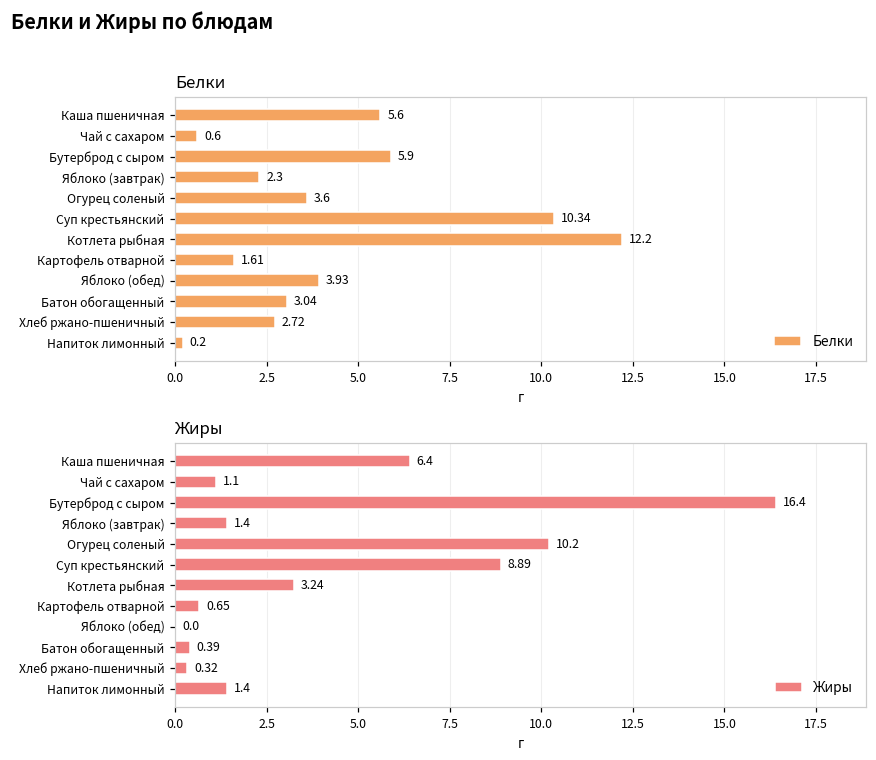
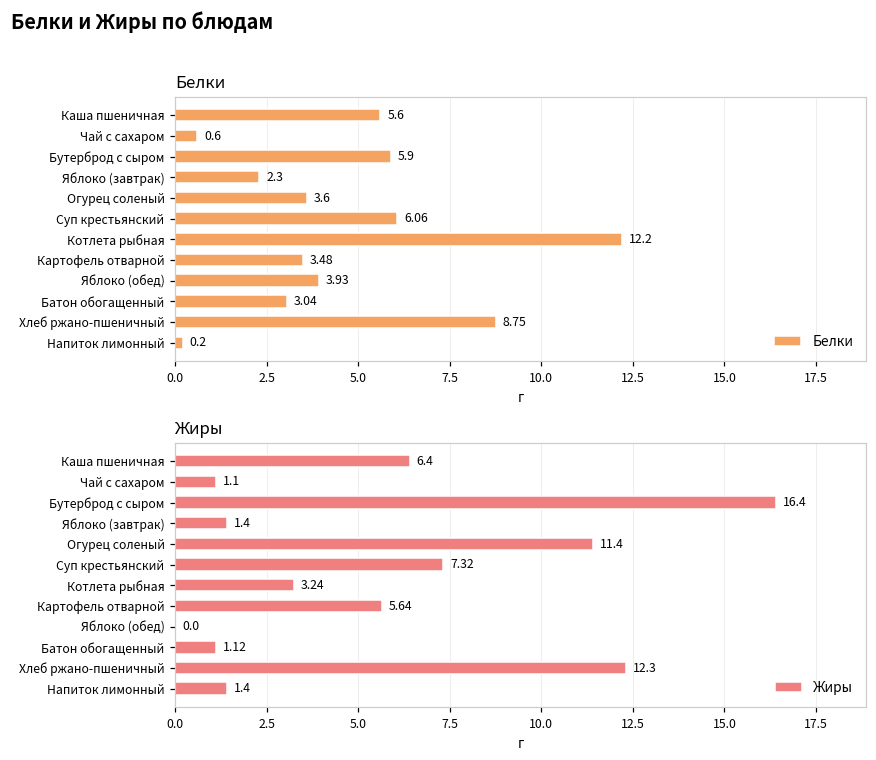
Белки, Суп крестьянский: 10.34 -> 6.06
Белки, Картофель отварной: 1.61 -> 3.48
Белки, Хлеб ржано-пшеничный: 2.72 -> 8.75
Жиры, Огурец соленый: 10.2 -> 11.4
Жиры, Суп крестьянский: 8.89 -> 7.32
Жиры, Картофель отварной: 0.65 -> 5.64
Жиры, Батон обогащенный: 0.39 -> 1.12
Жиры, Хлеб ржано-пшеничный: 0.32 -> 12.3
